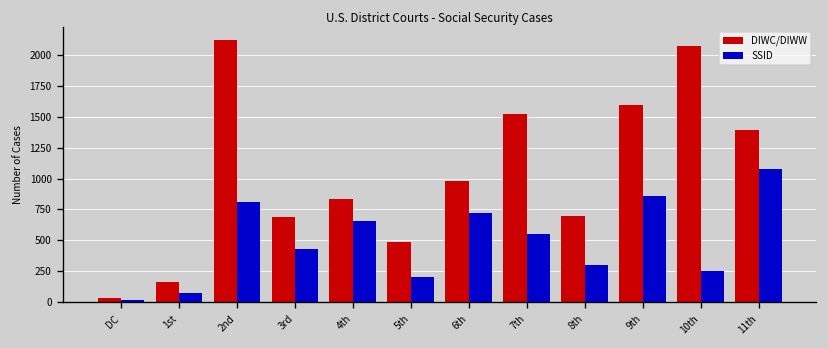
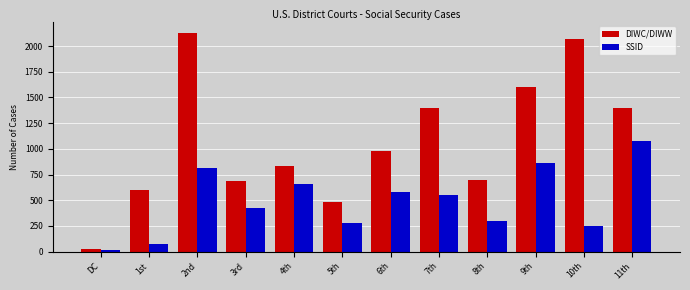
DIWC/DIWW, 1st: 160 -> 600
SSID, 5th: 200 -> 280
SSID, 6th: 720 -> 580
DIWC/DIWW, 7th: 1530 -> 1390
